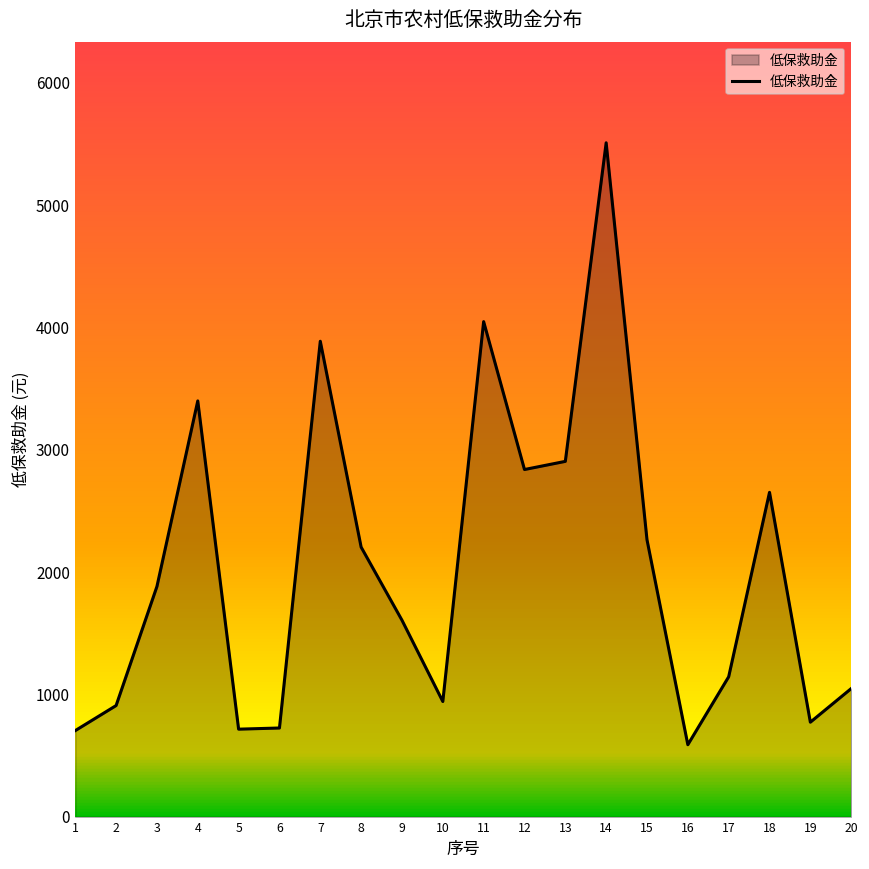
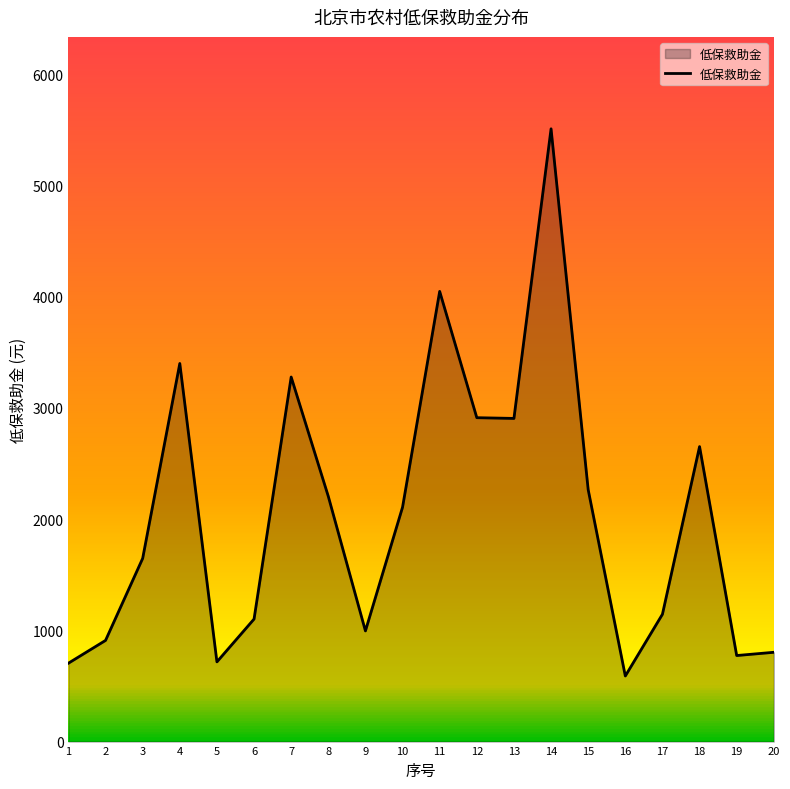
3: 1880 -> 1650
6: 730 -> 1100
7: 3890 -> 3280
9: 1610 -> 1000
10: 940 -> 2110
12: 2840 -> 2910
20: 1050 -> 800
